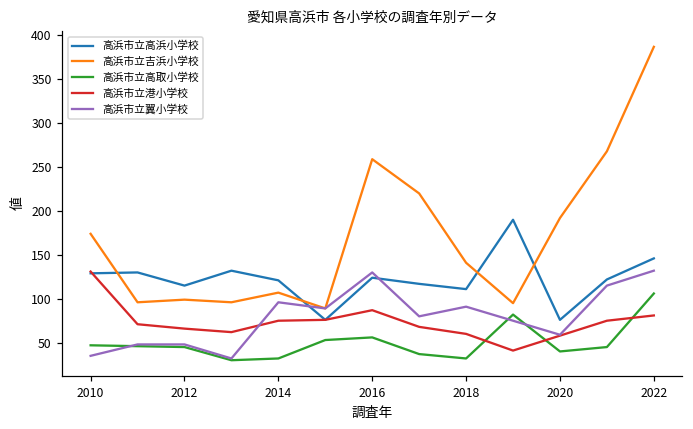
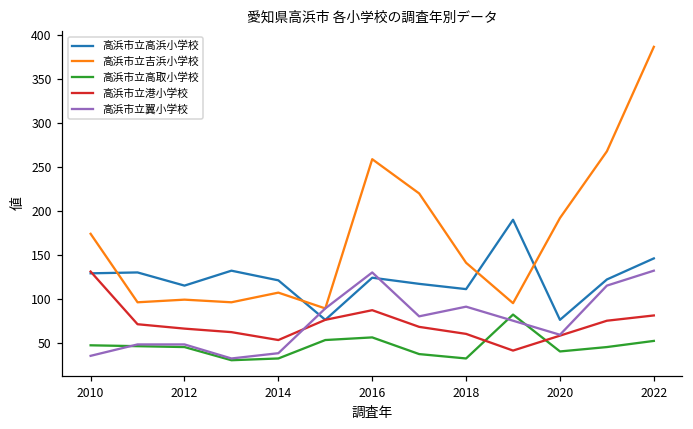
高浜市立港小学校, 2014: 80 -> 50
高浜市立翼小学校, 2014: 100 -> 40
高浜市立高取小学校, 2022: 110 -> 50
